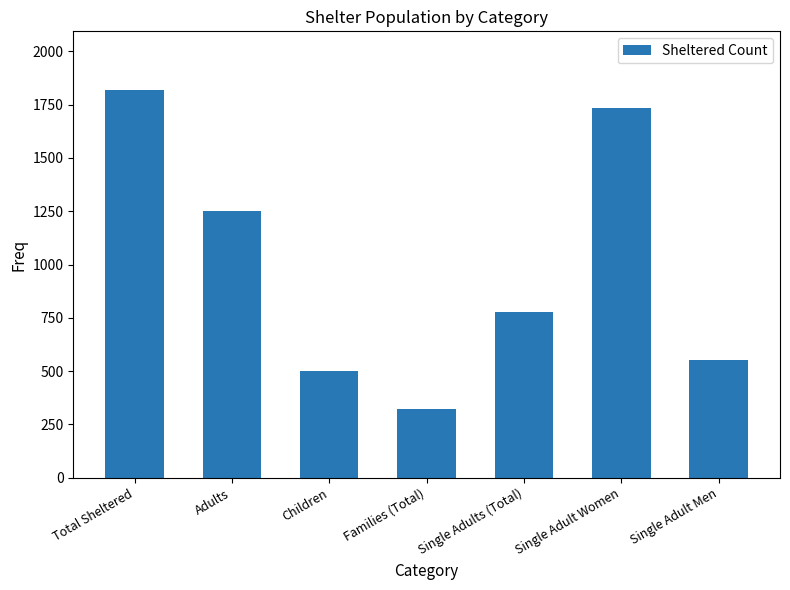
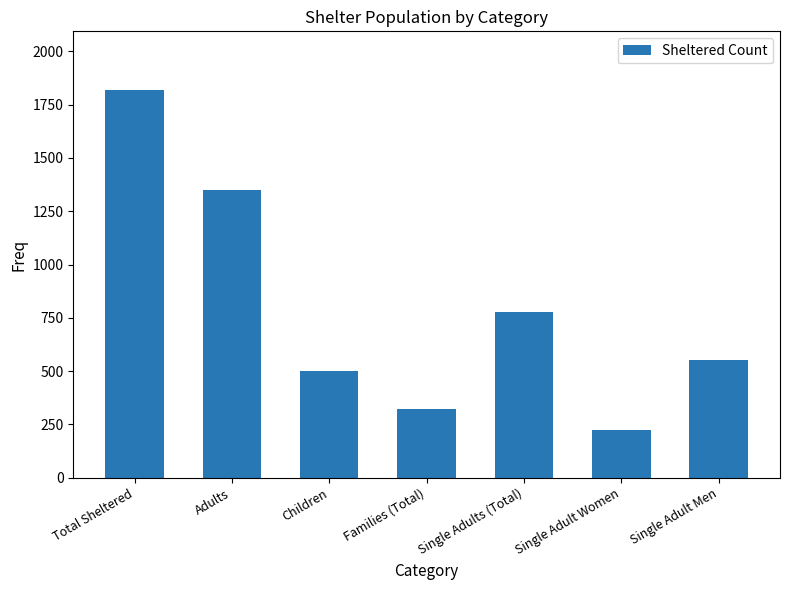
Adults: 1250 -> 1350
Single Adult Women: 1740 -> 230
